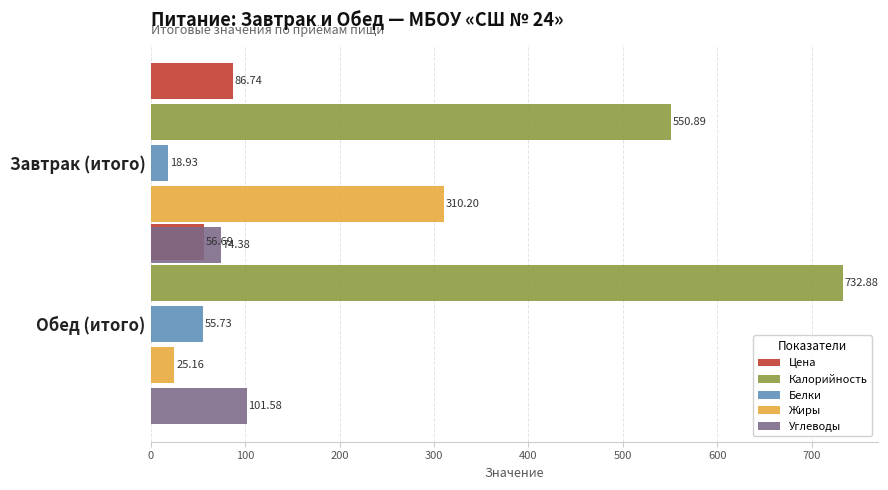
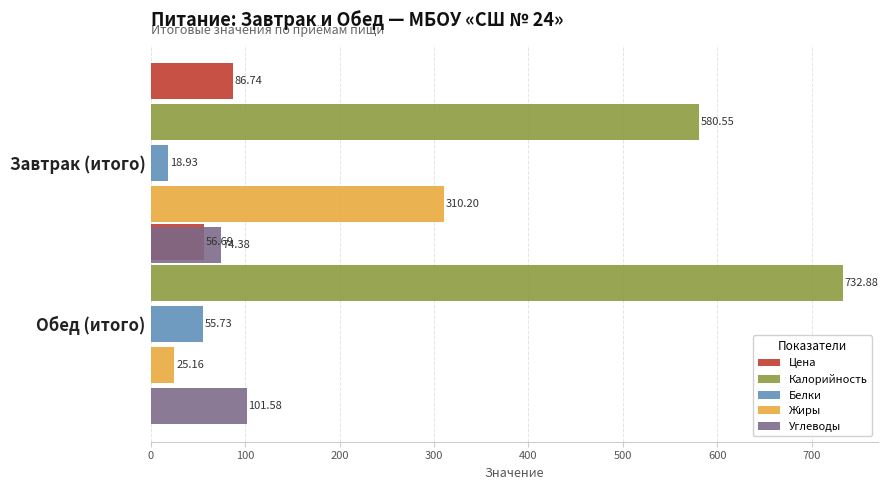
Калорийность, Завтрак (итого): 550.89 -> 580.55
